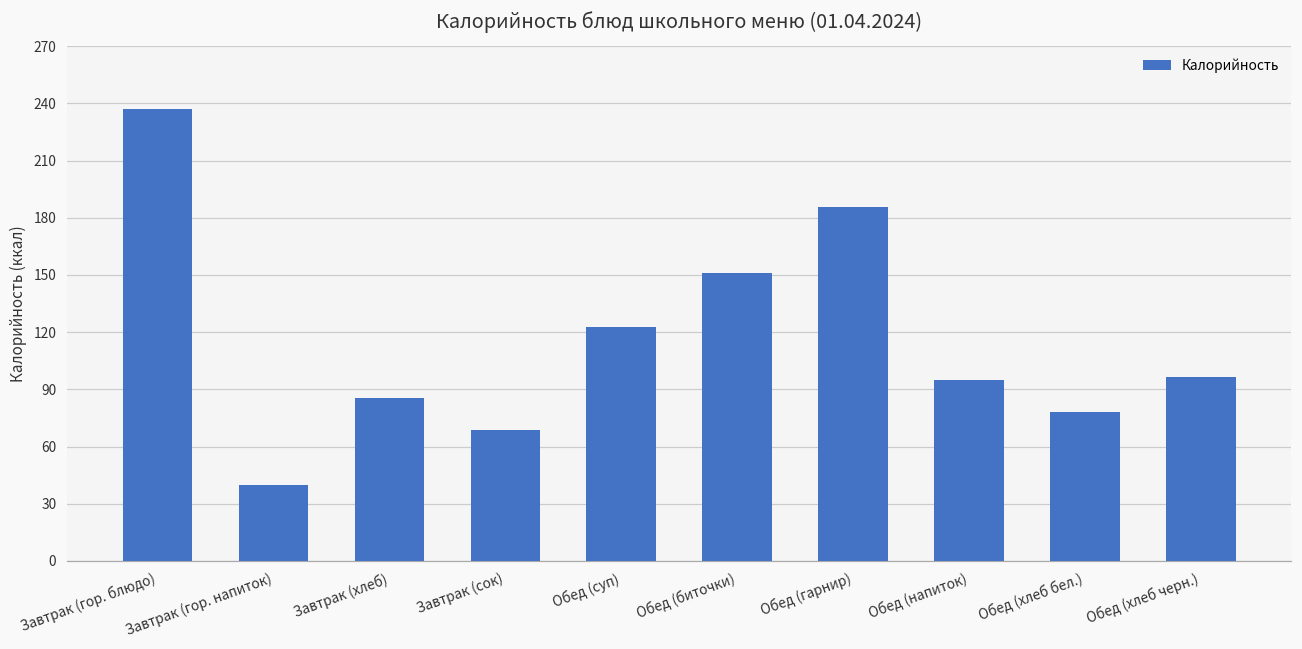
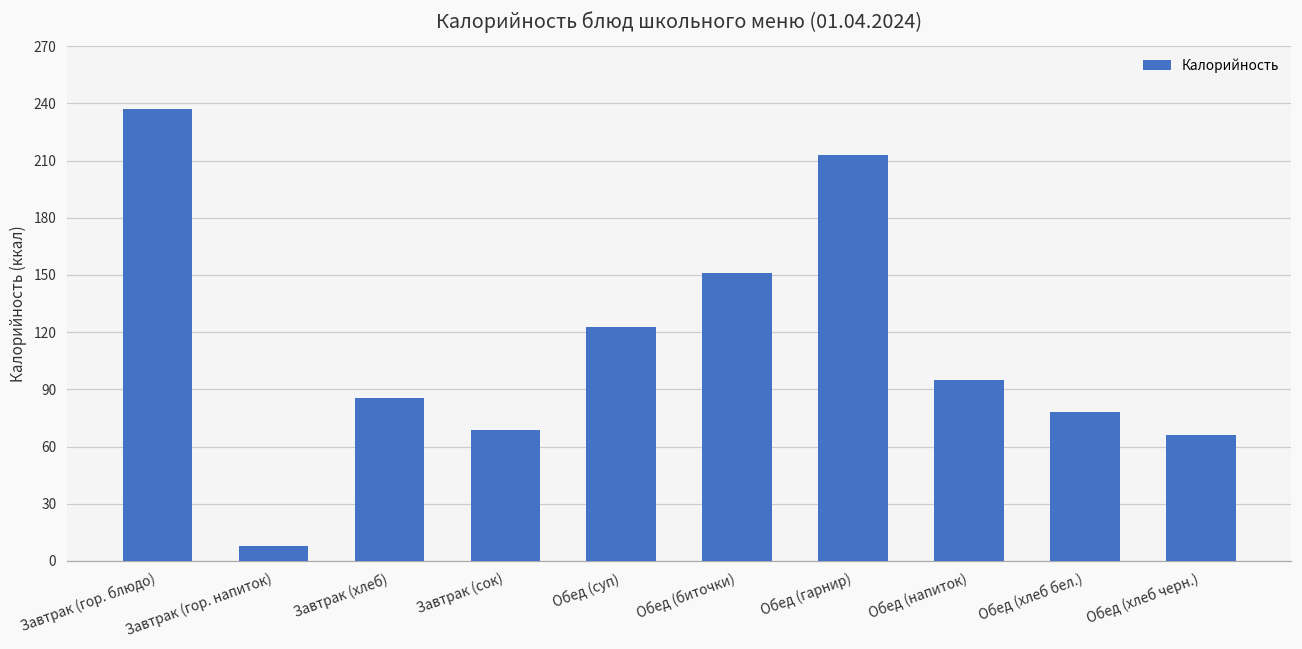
Завтрак (гор. напиток): 40 -> 8
Обед (гарнир): 185 -> 213
Обед (хлеб черн.): 96 -> 66
